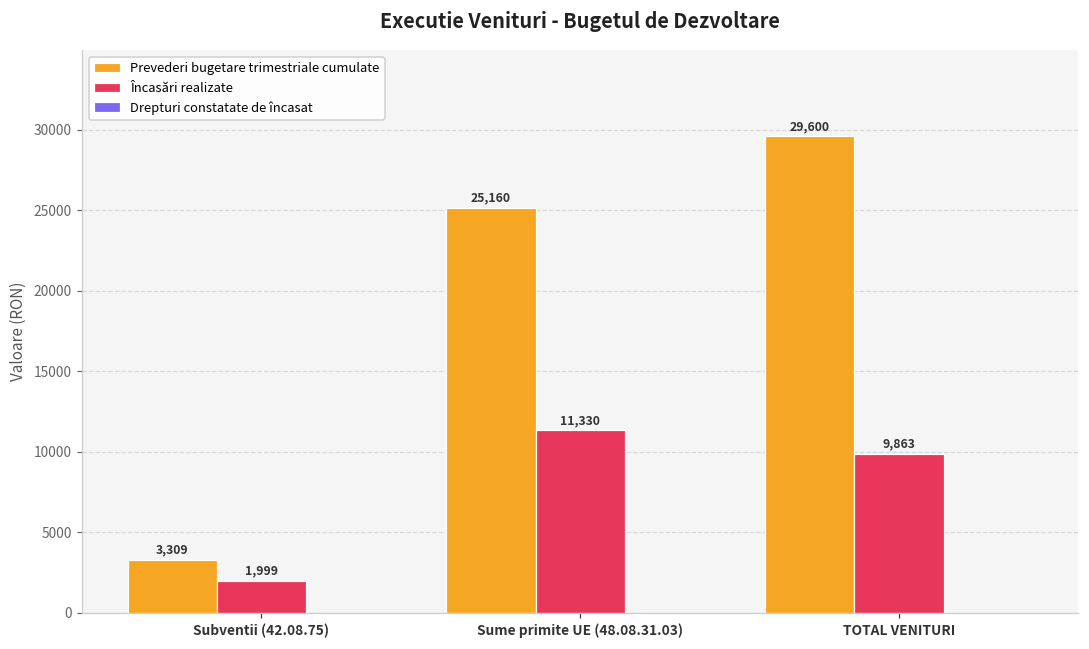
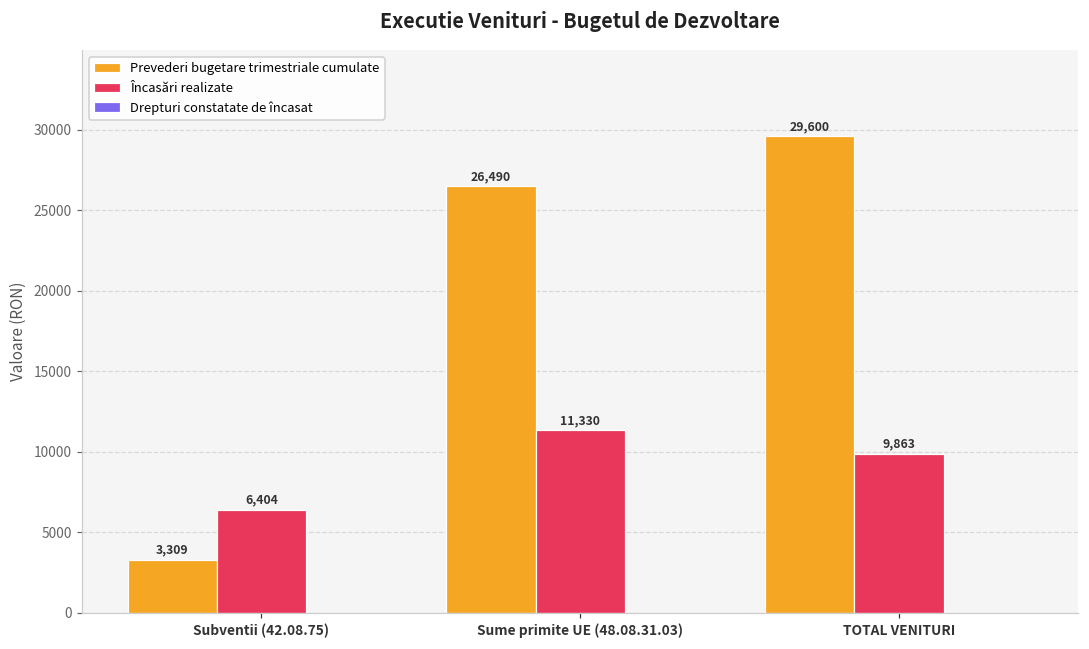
Încasări realizate, Subventii (42.08.75): 1,999 -> 6,404
Prevederi bugetare trimestriale cumulate, Sume primite UE (48.08.31.03): 25,160 -> 26,490
